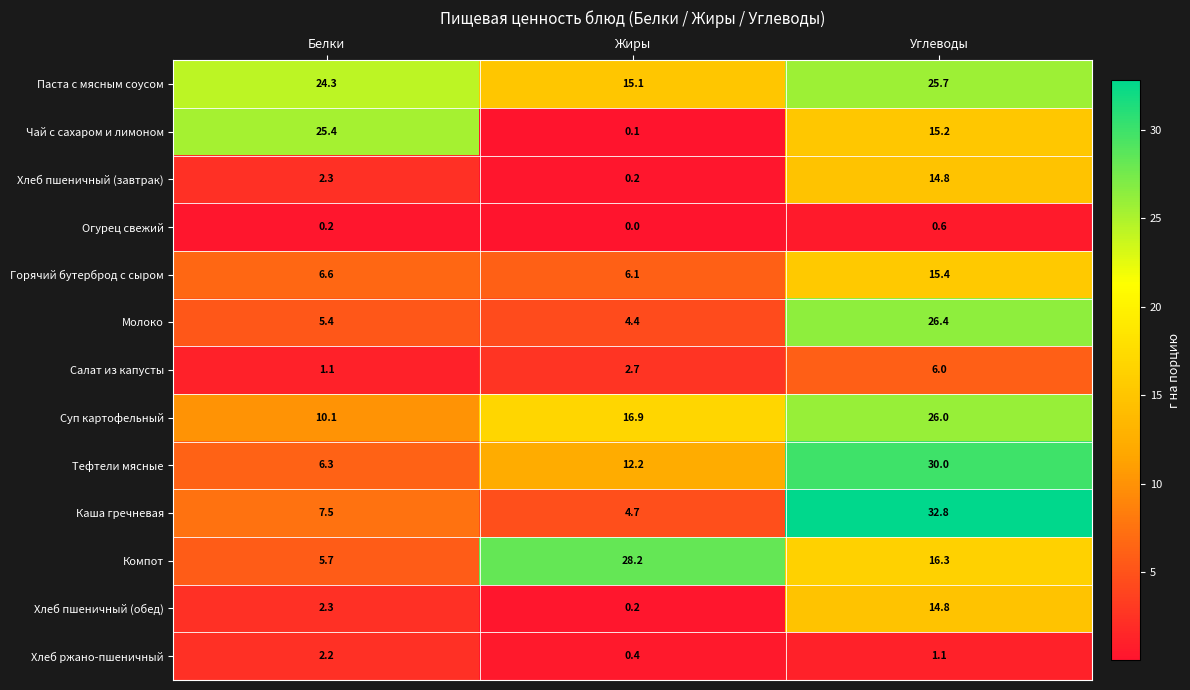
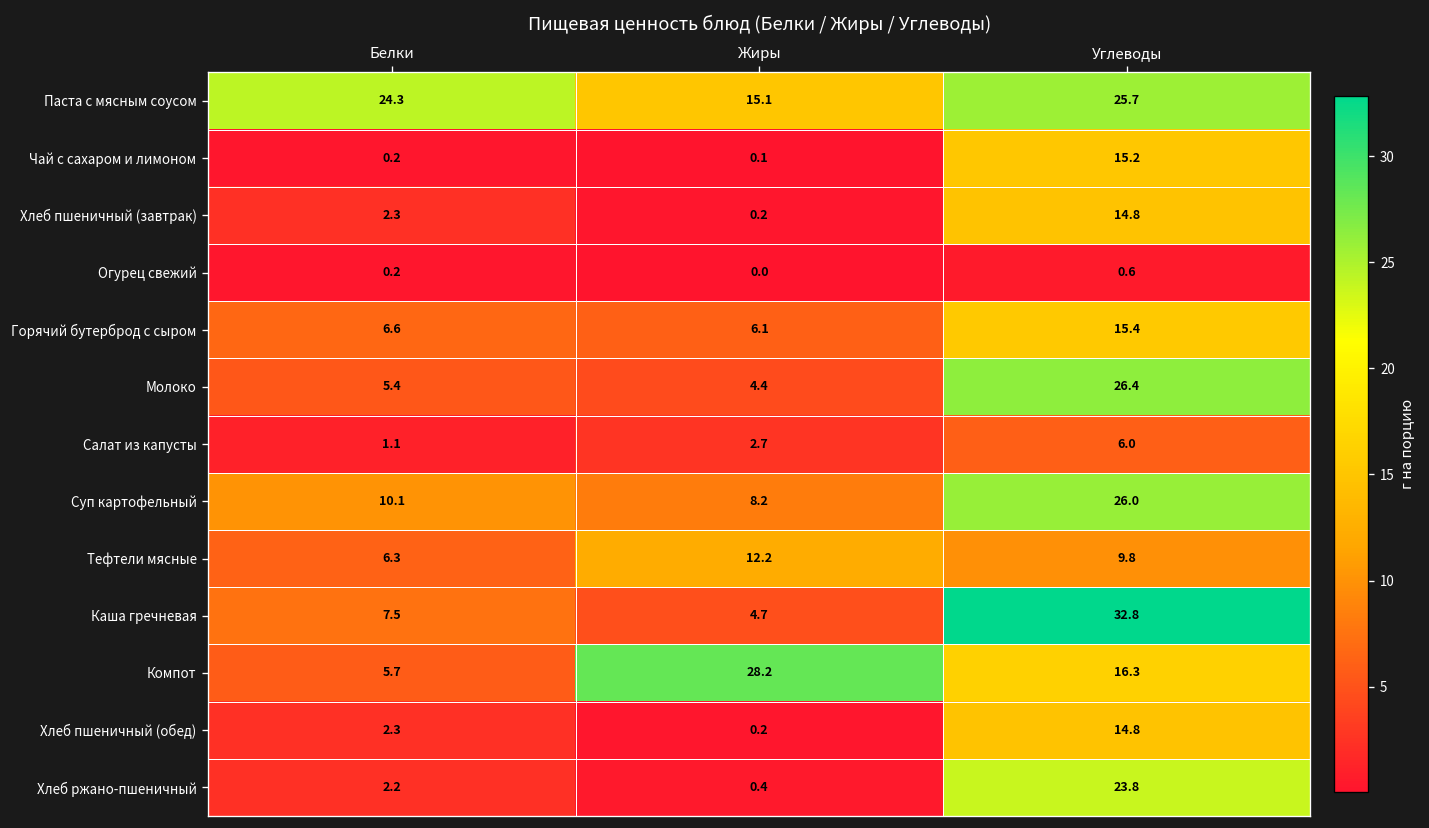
Чай с сахаром и лимоном, Белки: 25.4 -> 0.2
Суп картофельный, Жиры: 16.9 -> 8.2
Тефтели мясные, Углеводы: 30.0 -> 9.8
Хлеб ржано-пшеничный, Углеводы: 1.1 -> 23.8
